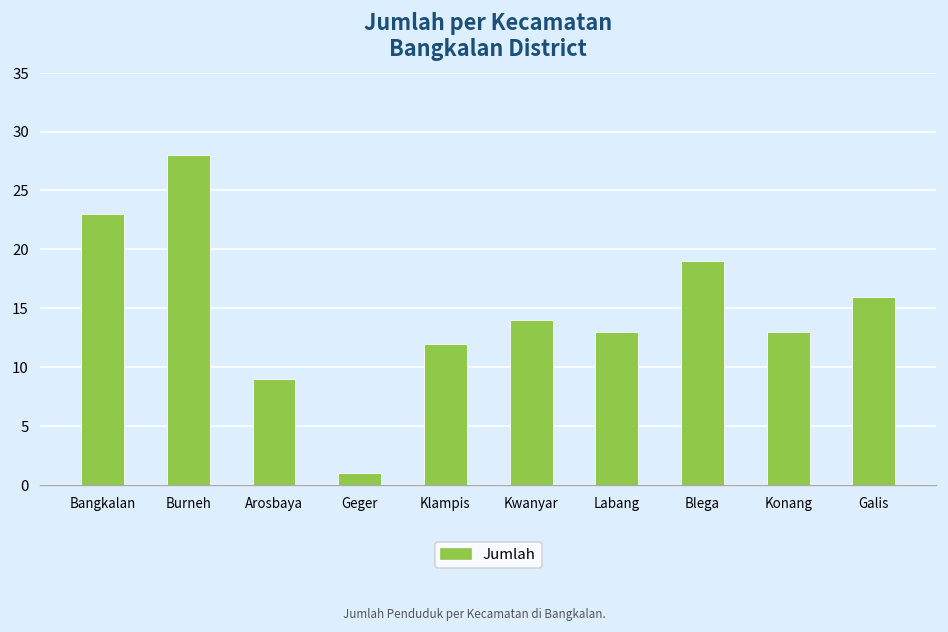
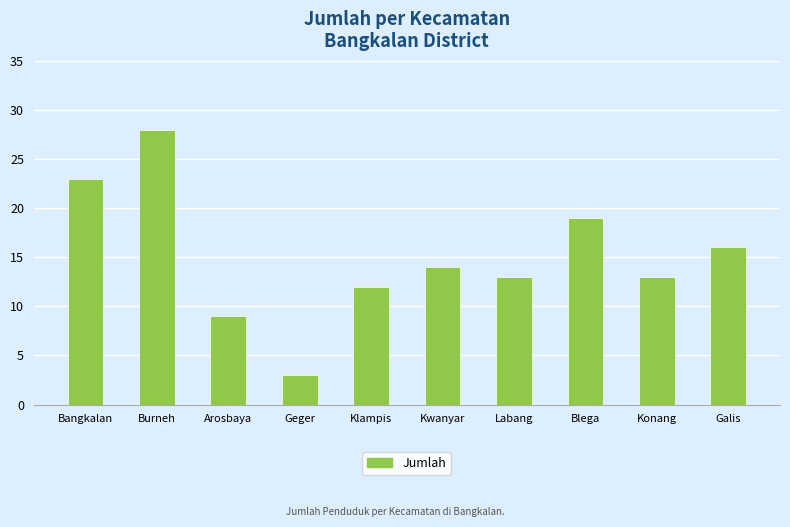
Geger: 1 -> 3
